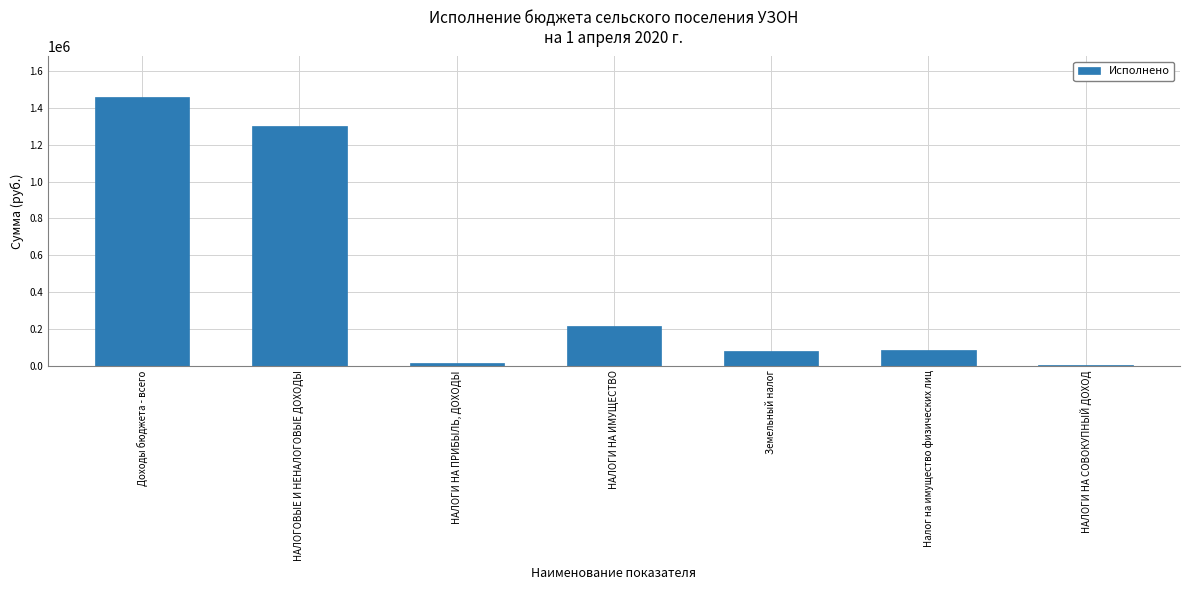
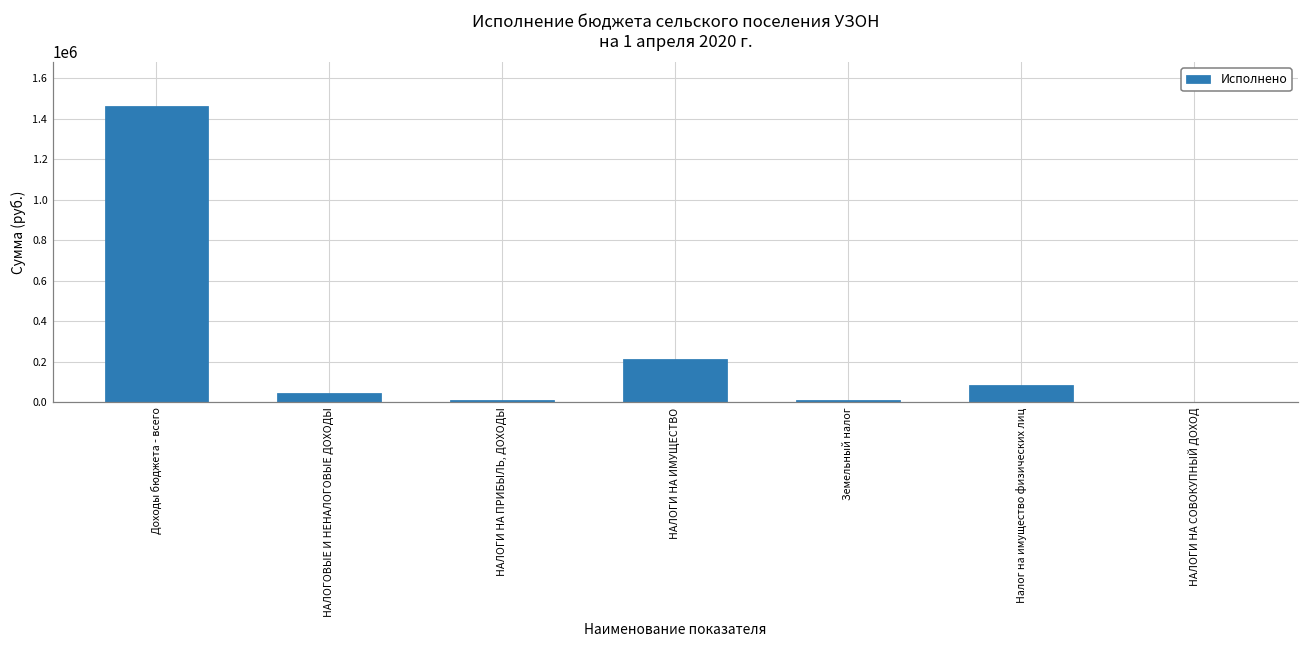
НАЛОГОВЫЕ И НЕНАЛОГОВЫЕ ДОХОДЫ: 1300000 -> 50000
Земельный налог: 80000 -> 10000
